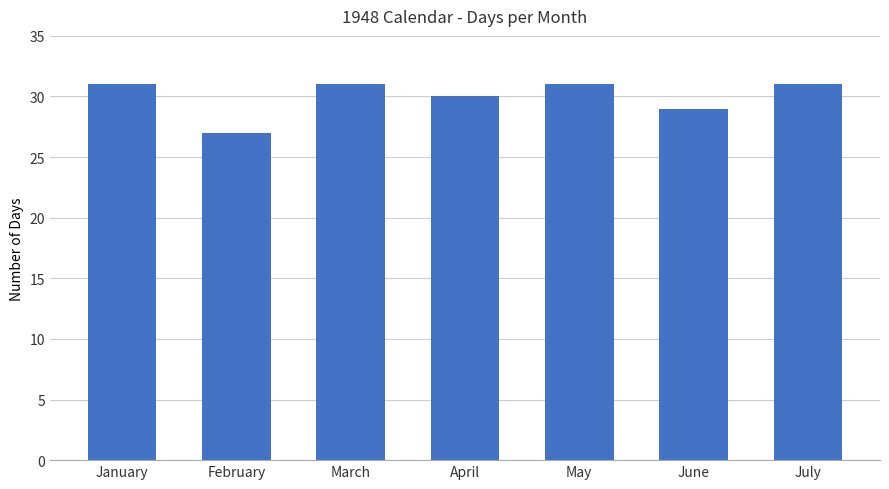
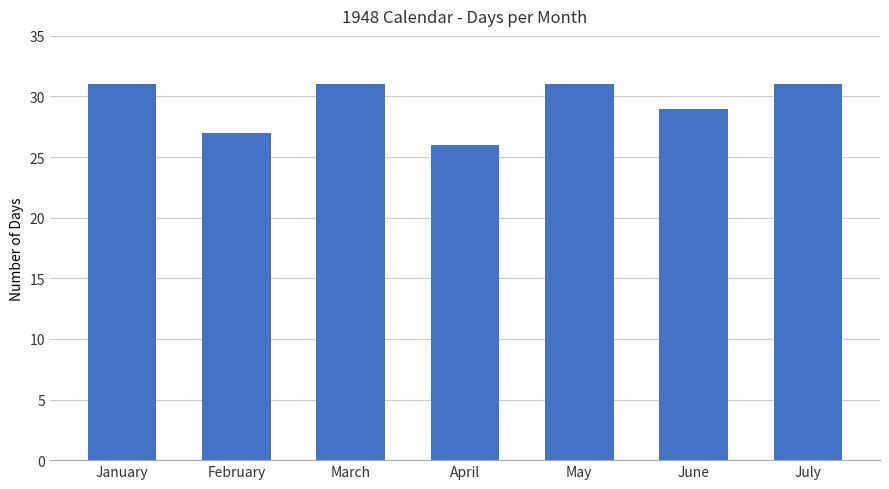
April: 30 -> 26
